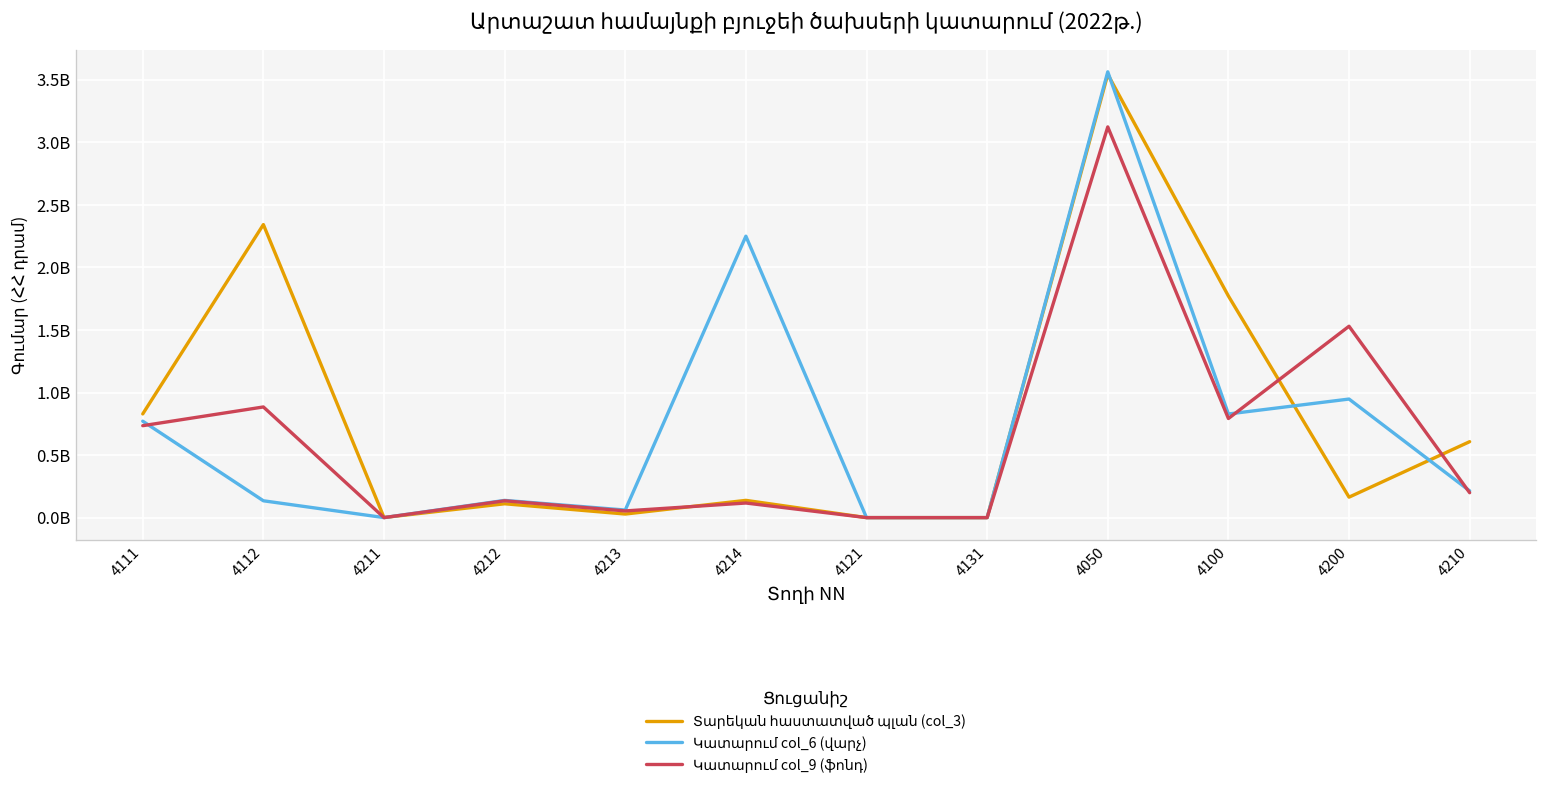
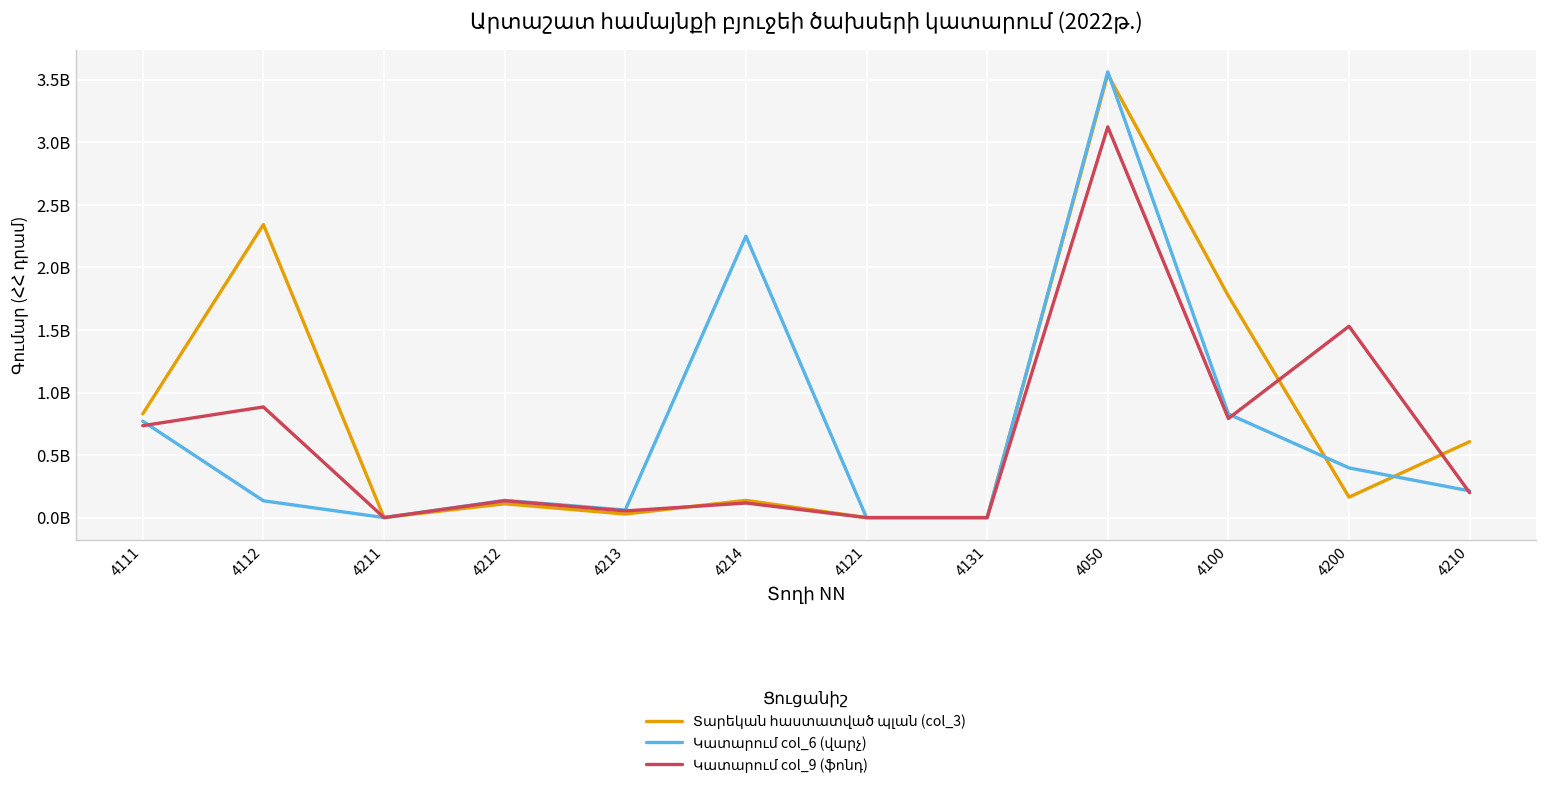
Կատարում col_6 (վարչ), 4200: 950000000 -> 400000000
